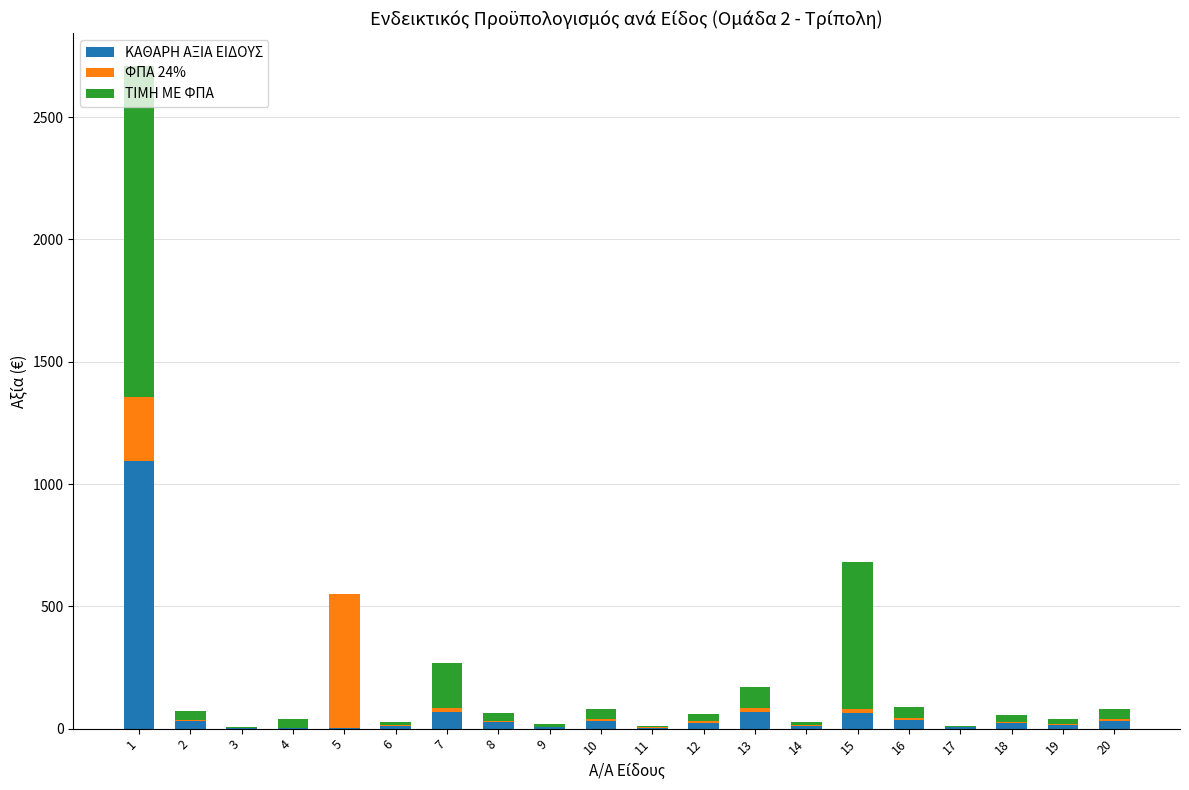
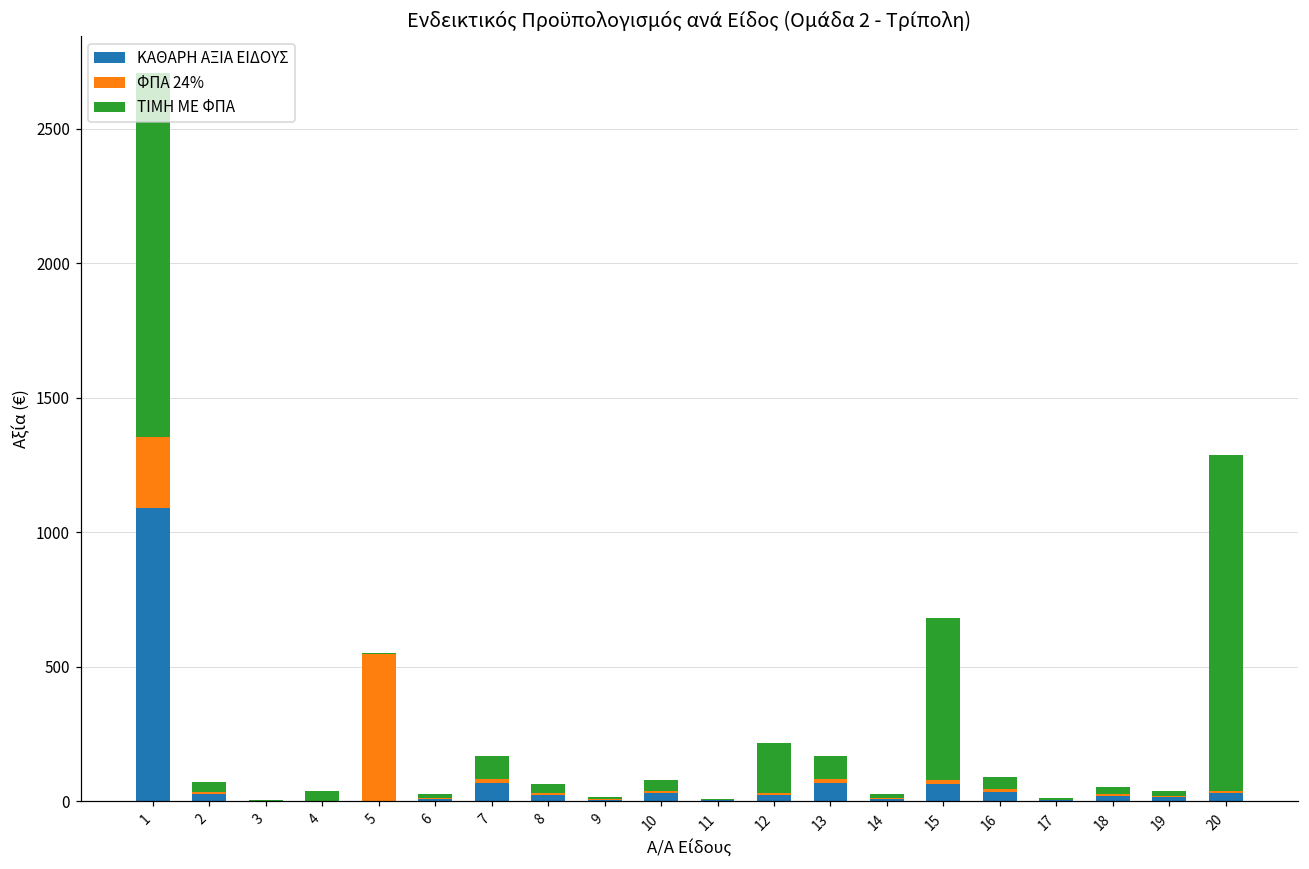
ΤΙΜΗ ΜΕ ΦΠΑ, 7: 180 -> 80
ΤΙΜΗ ΜΕ ΦΠΑ, 12: 30 -> 190
ΤΙΜΗ ΜΕ ΦΠΑ, 20: 40 -> 1250
